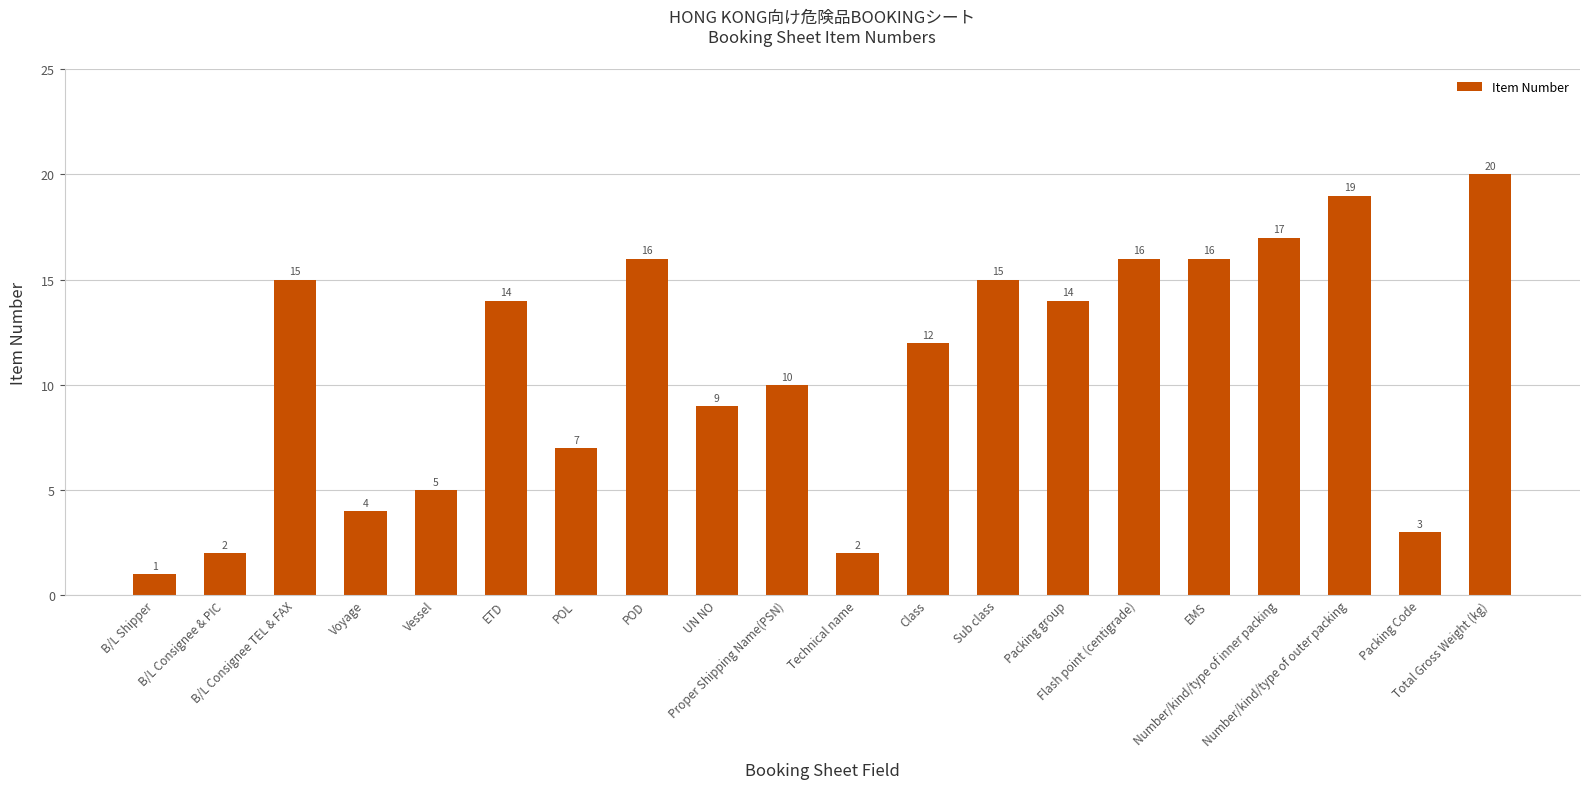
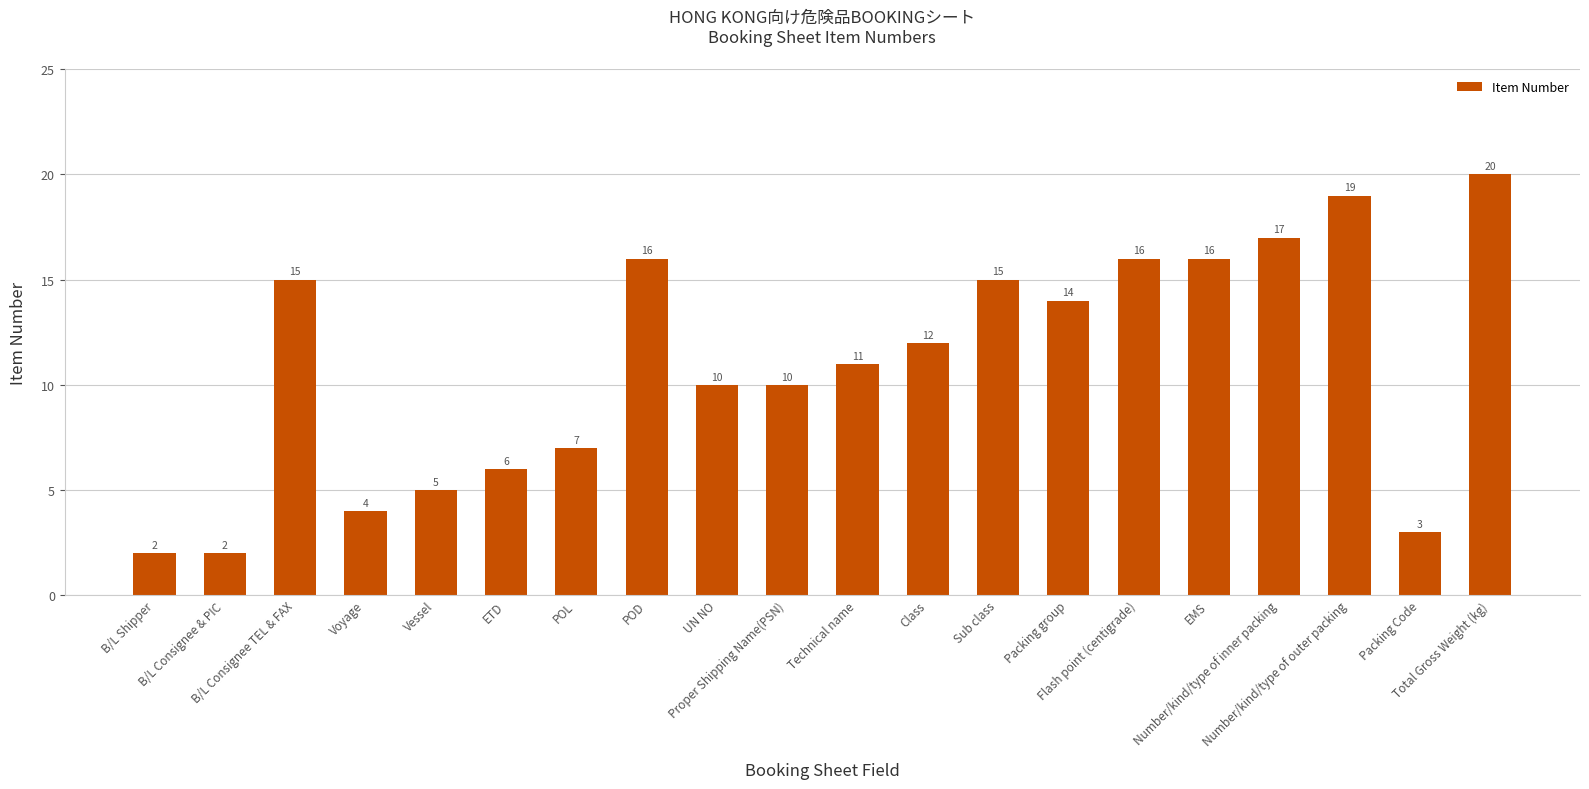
B/L Shipper: 1 -> 2
ETD: 14 -> 6
UN NO: 9 -> 10
Technical name: 2 -> 11
